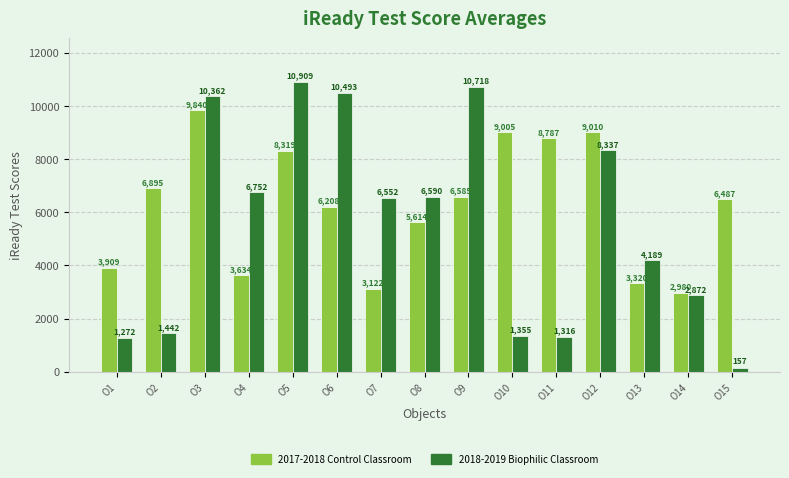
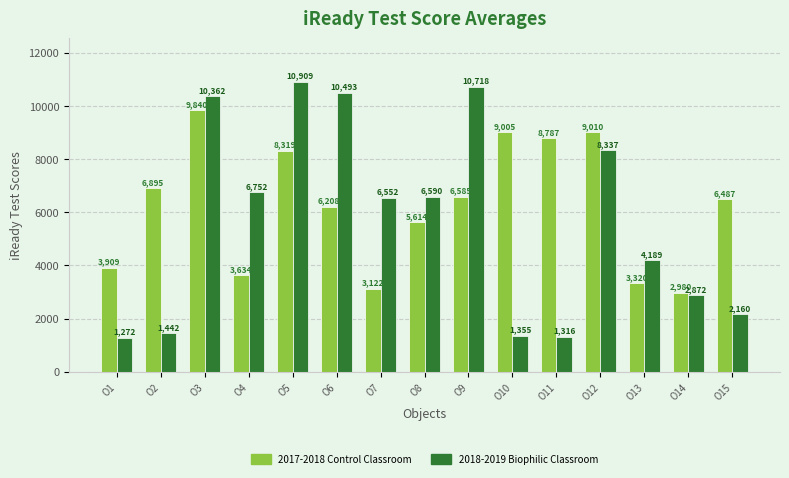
2018-2019 Biophilic Classroom, O15: 157 -> 2,160
